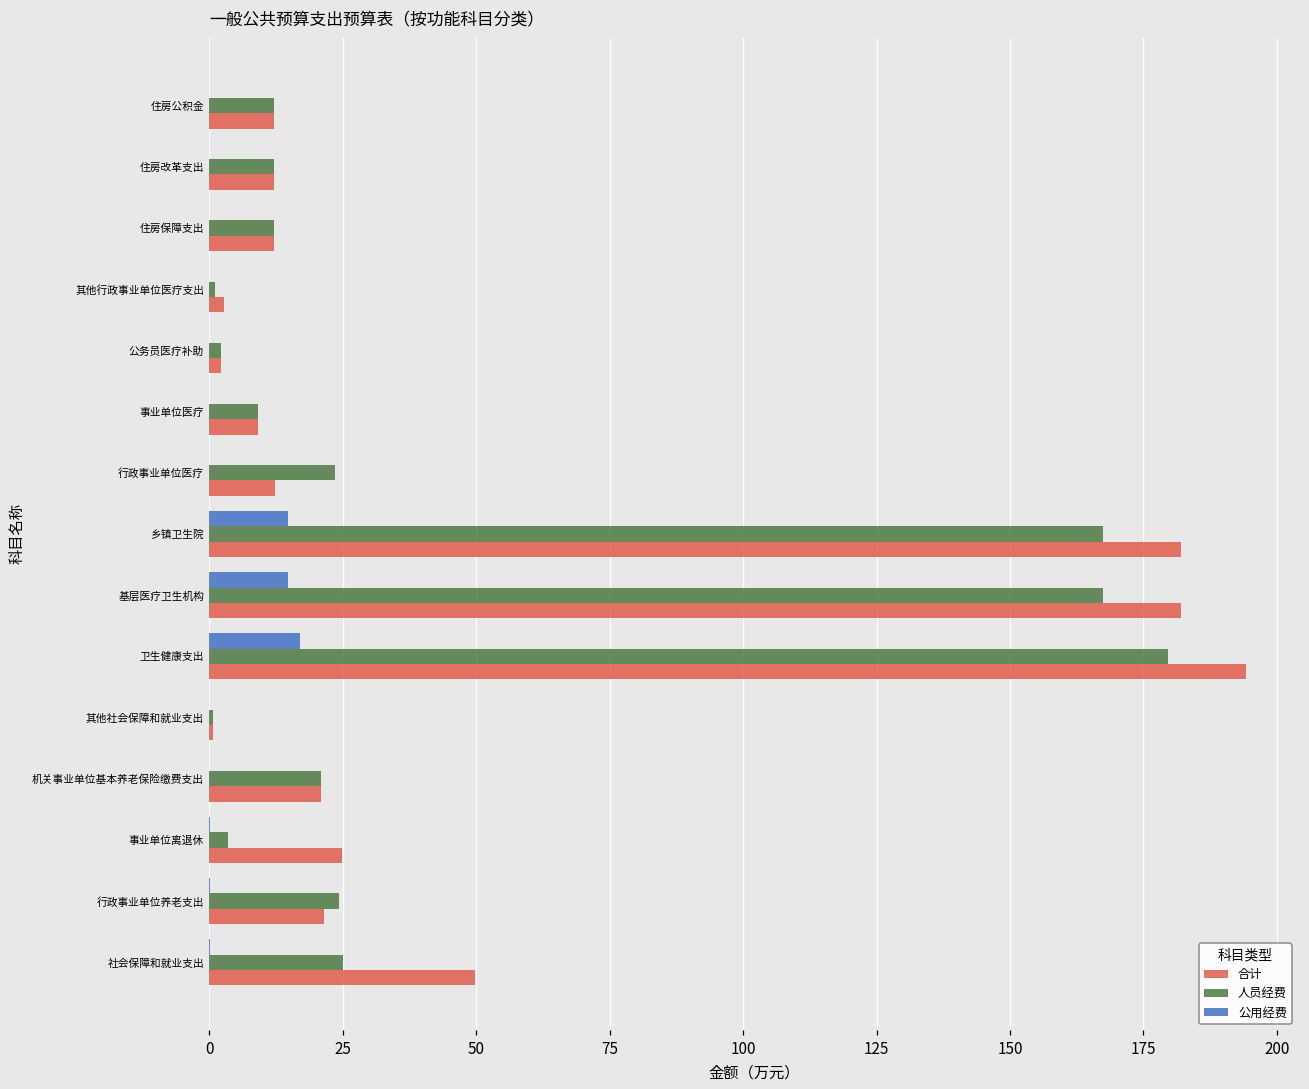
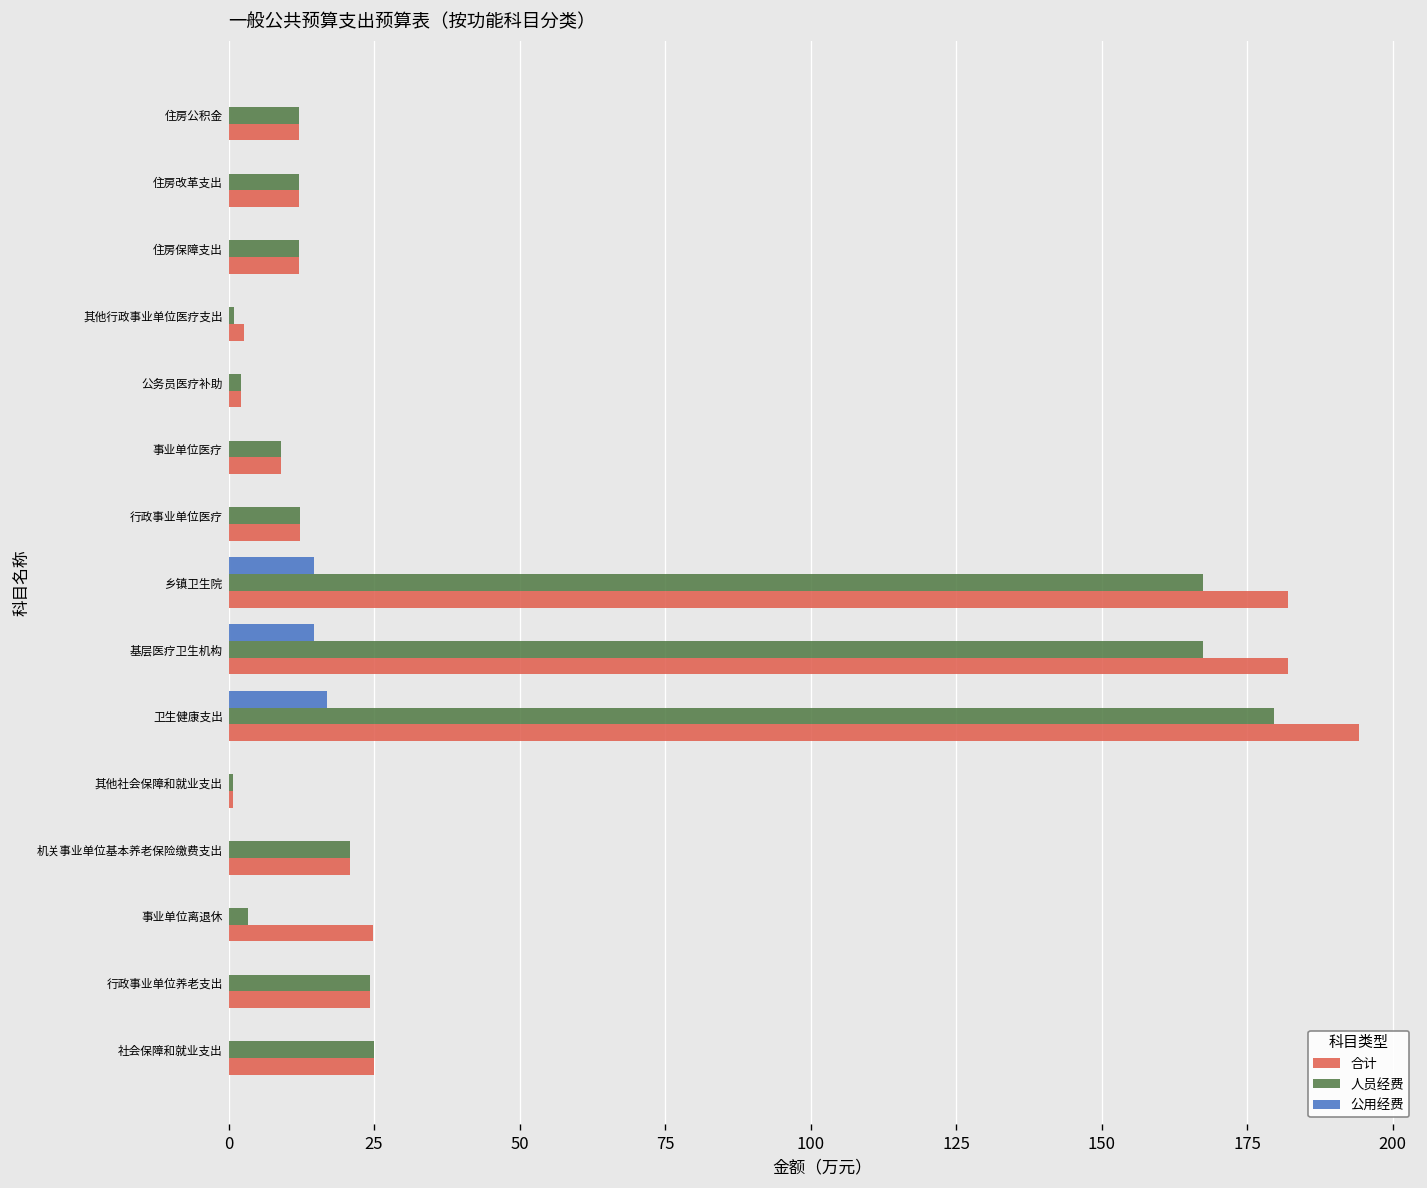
人员经费, 行政事业单位医疗: 24 -> 12
合计, 行政事业单位养老支出: 21 -> 24
合计, 社会保障和就业支出: 50 -> 25
